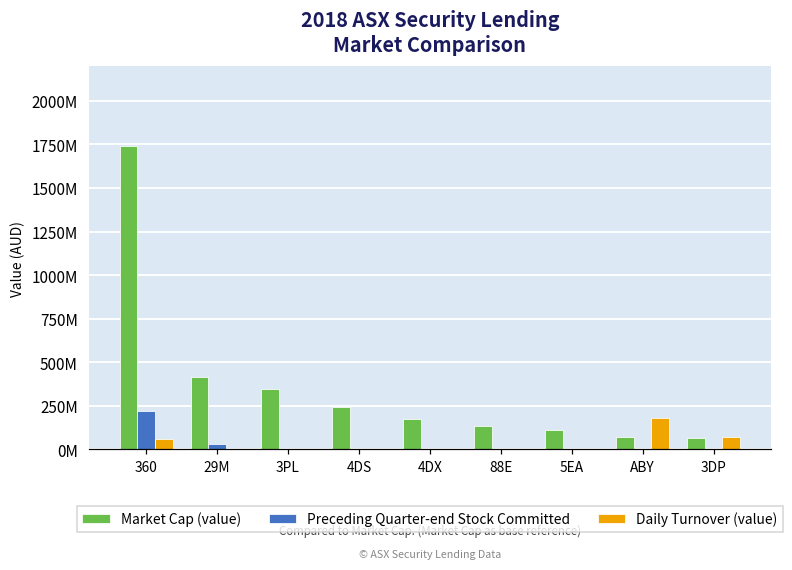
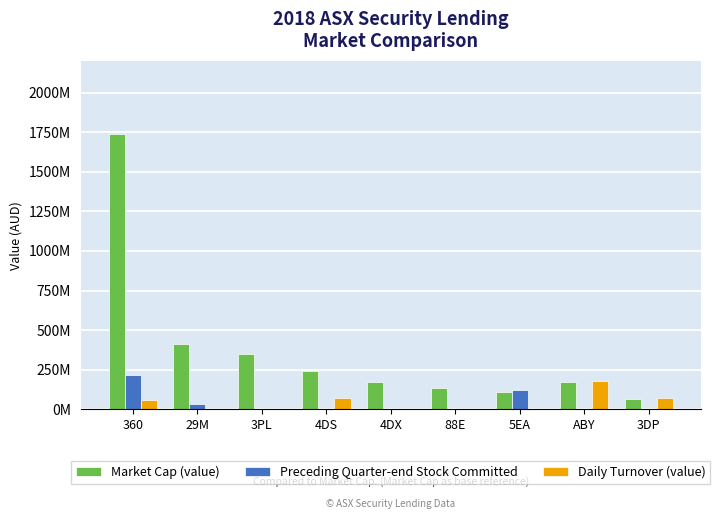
Daily Turnover (value), 4DS: 0 -> 70000000
Preceding Quarter-end Stock Committed, 5EA: 0 -> 120000000
Market Cap (value), ABY: 70000000 -> 180000000
